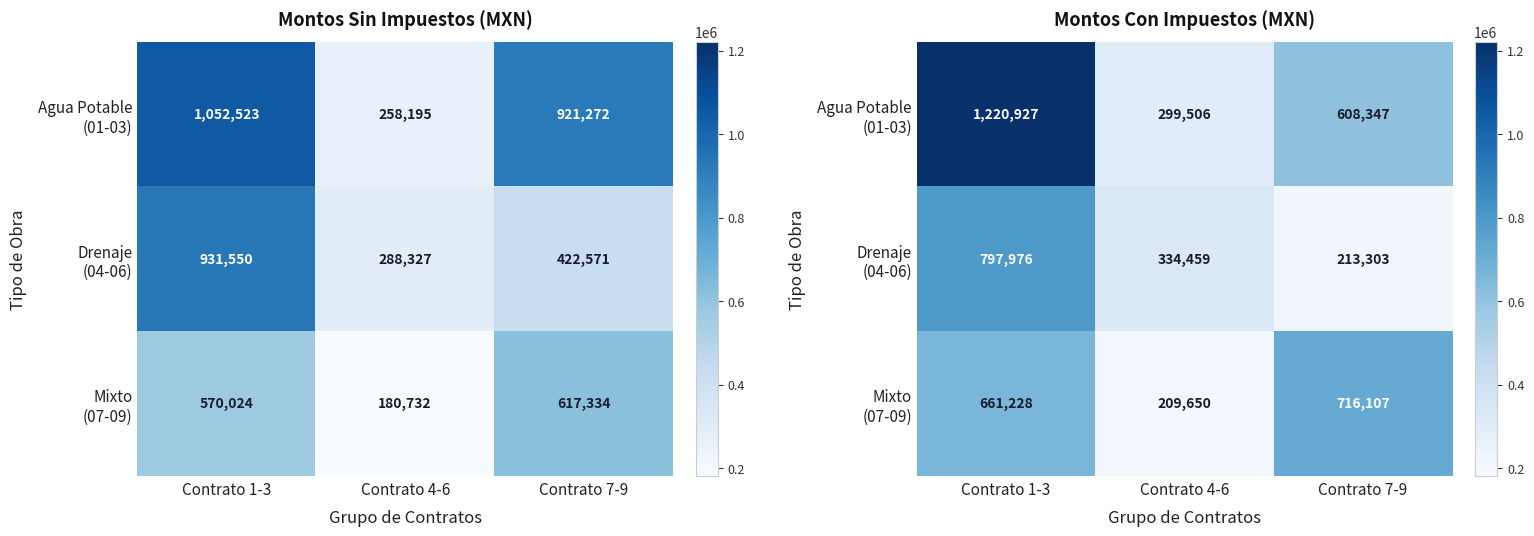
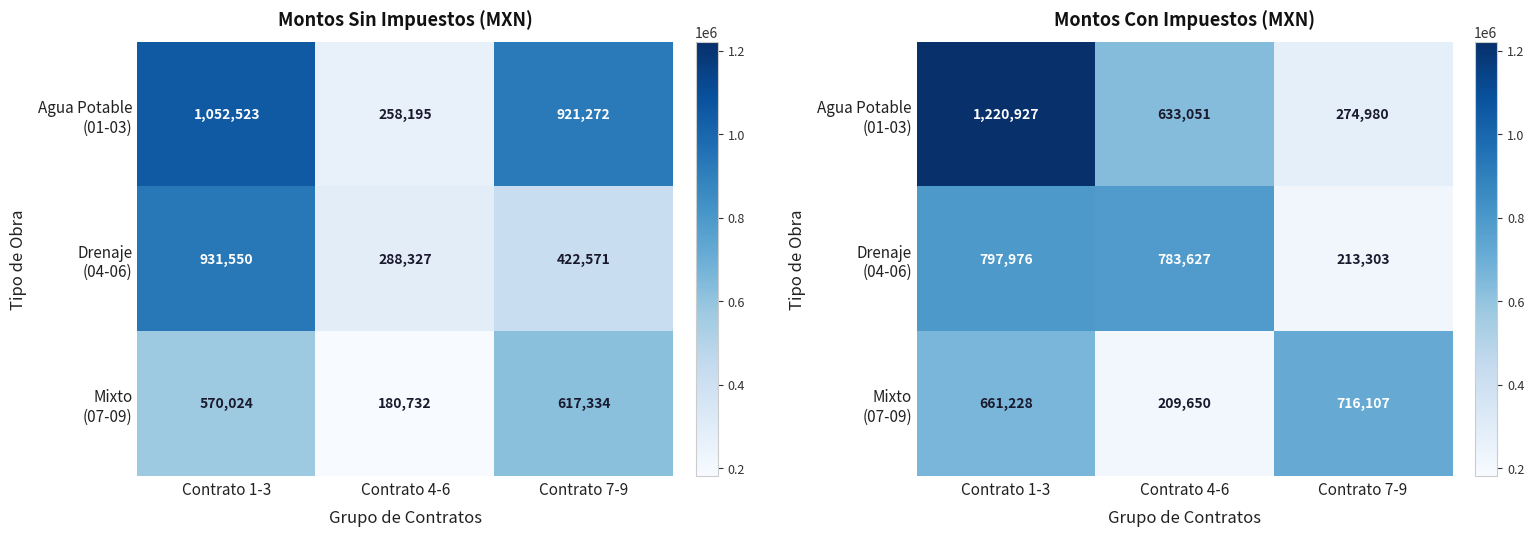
Montos Con Impuestos (MXN), Agua Potable (01-03), Contrato 4-6: 299,506 -> 633,051
Montos Con Impuestos (MXN), Agua Potable (01-03), Contrato 7-9: 608,347 -> 274,980
Montos Con Impuestos (MXN), Drenaje (04-06), Contrato 4-6: 334,459 -> 783,627
